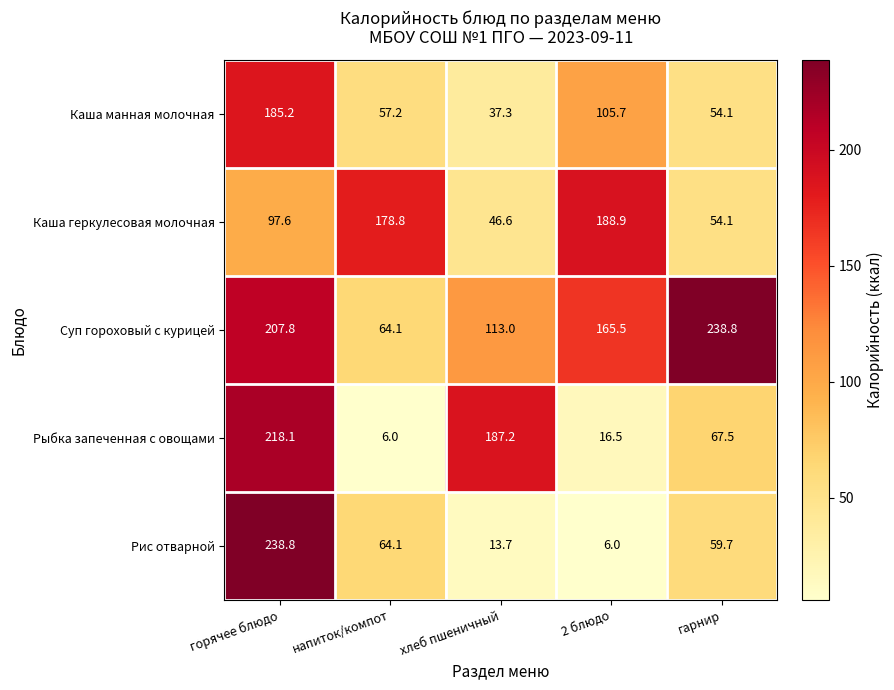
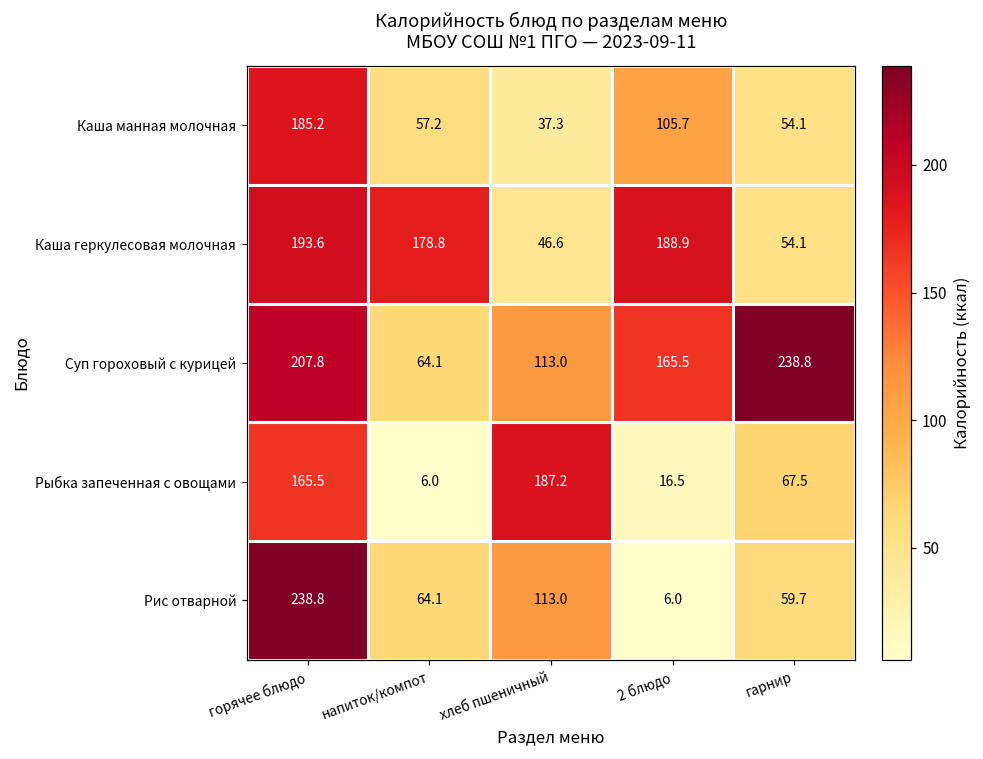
Каша геркулесовая молочная, горячее блюдо: 97.6 -> 193.6
Рыбка запеченная с овощами, горячее блюдо: 218.1 -> 165.5
Рис отварной, хлеб пшеничный: 13.7 -> 113.0
